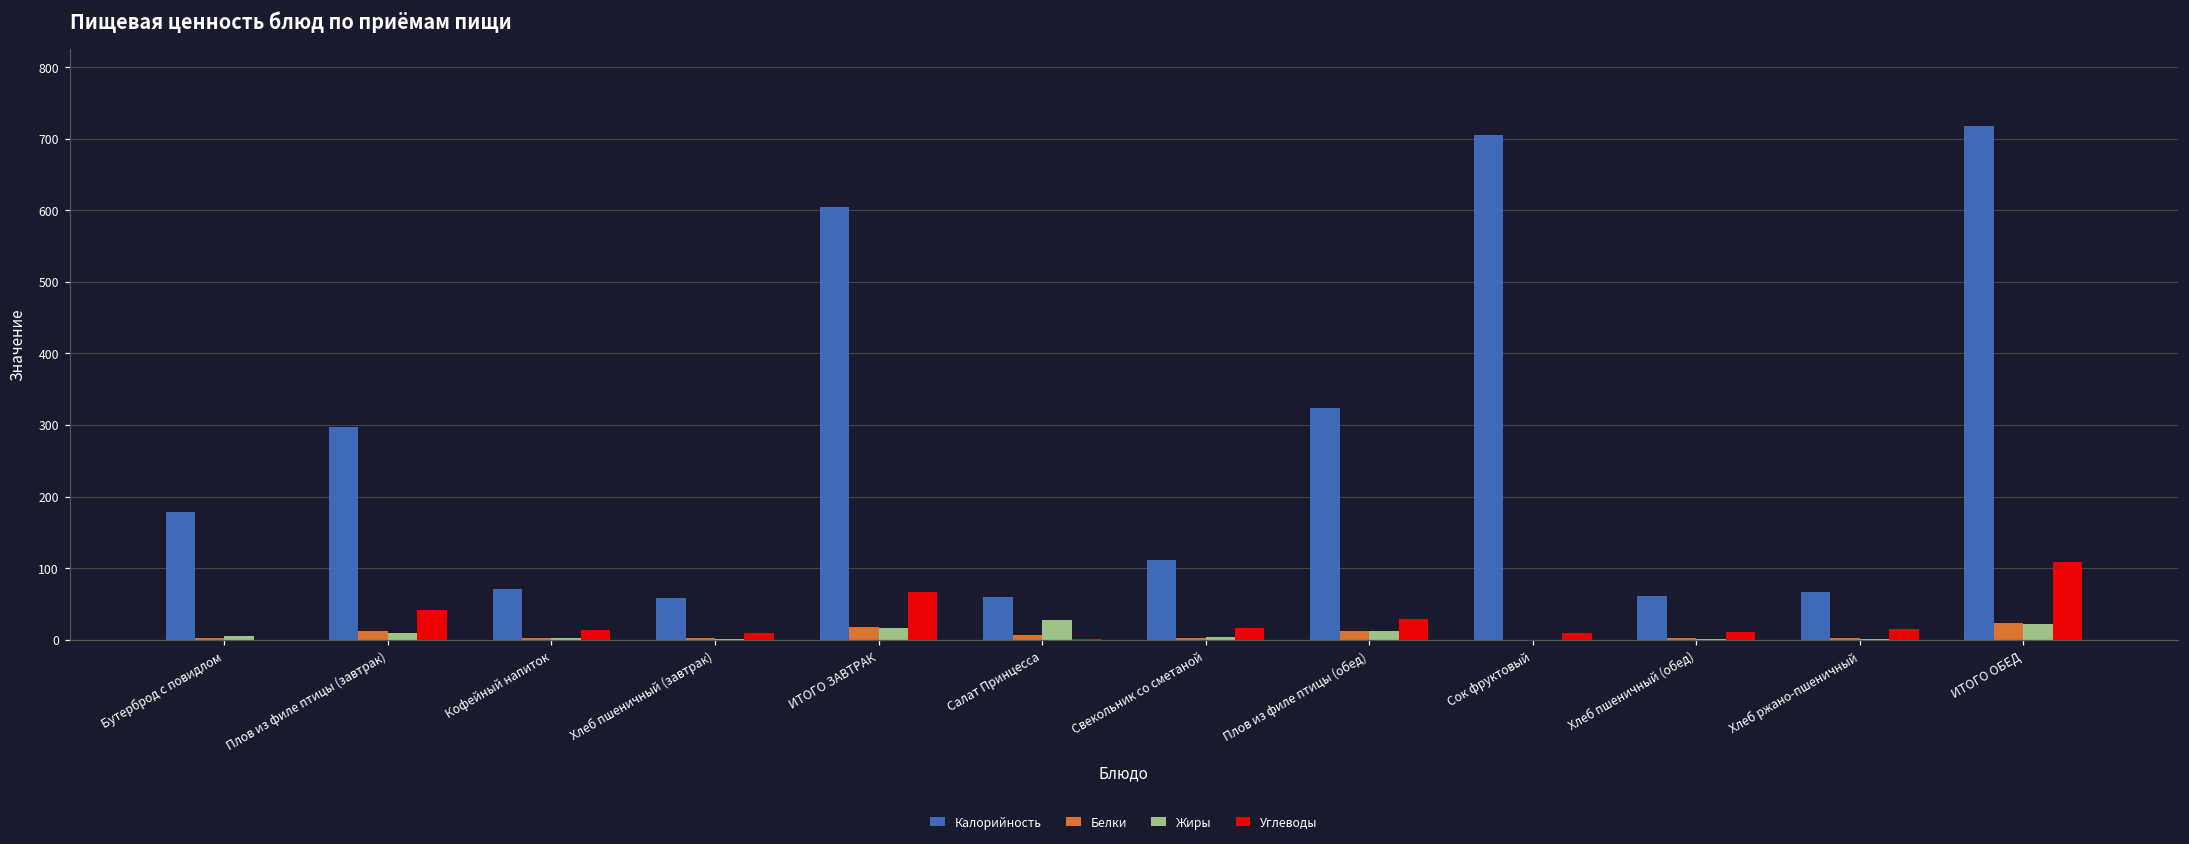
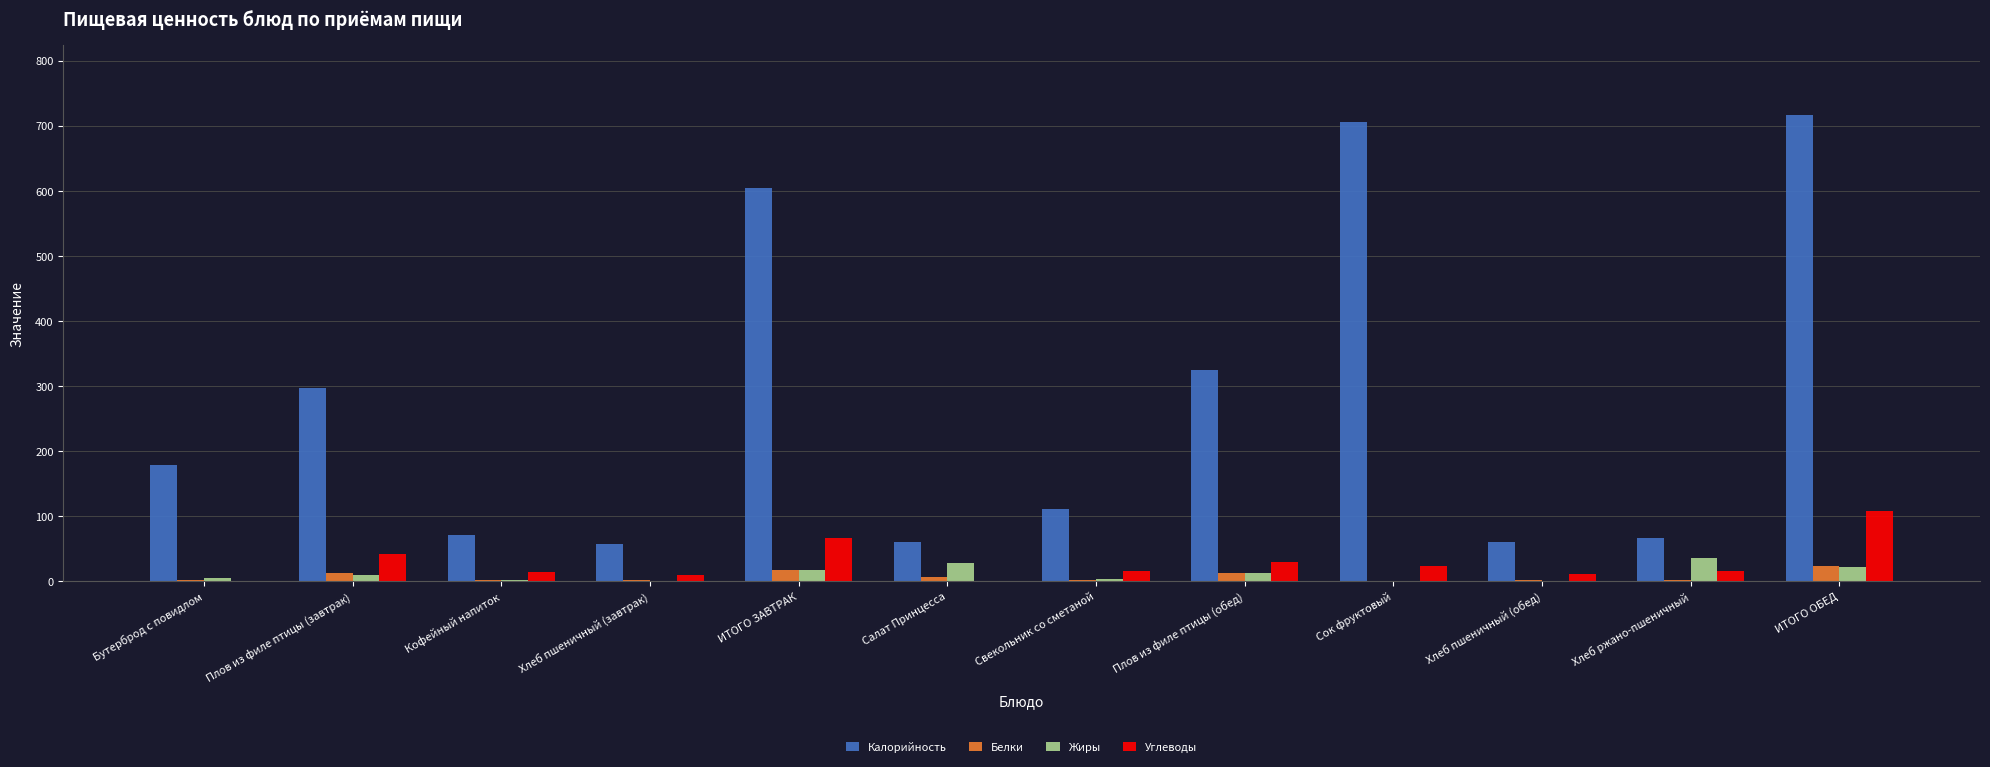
Углеводы, Сок фруктовый: 10 -> 20
Жиры, Хлеб ржано-пшеничный: 0 -> 40
